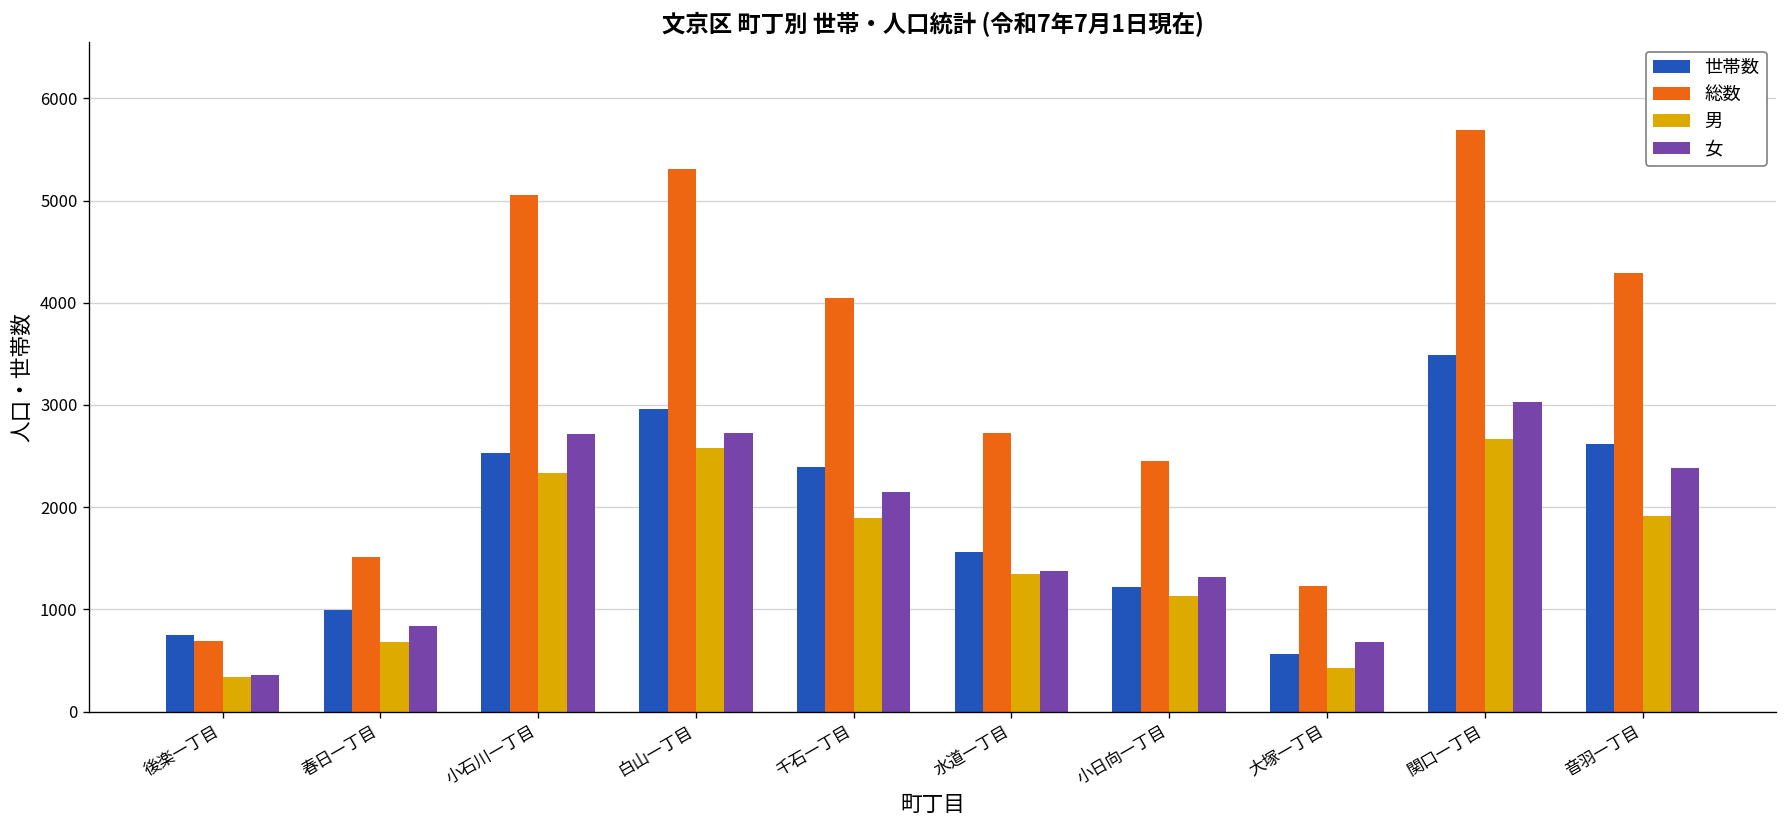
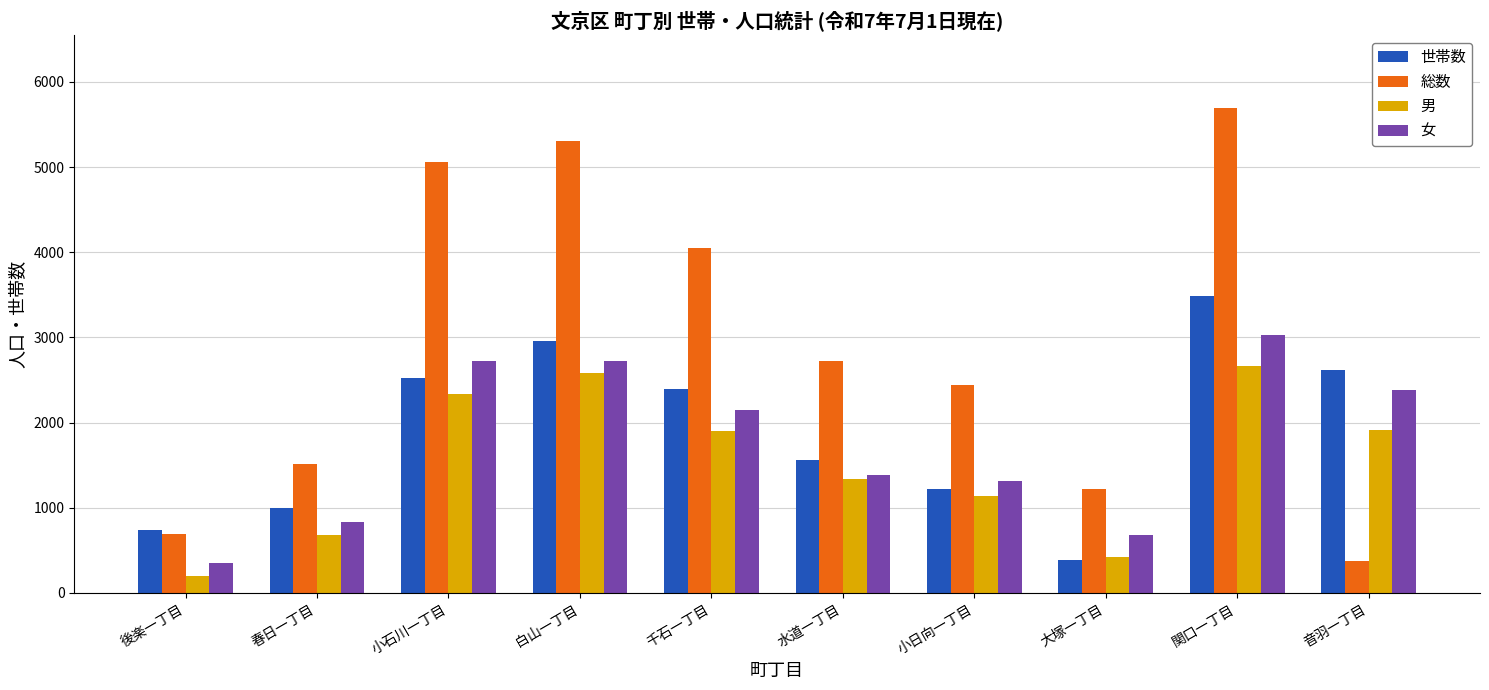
男, 後楽一丁目: 300 -> 200
世帯数, 大塚一丁目: 600 -> 400
総数, 音羽一丁目: 4300 -> 400
